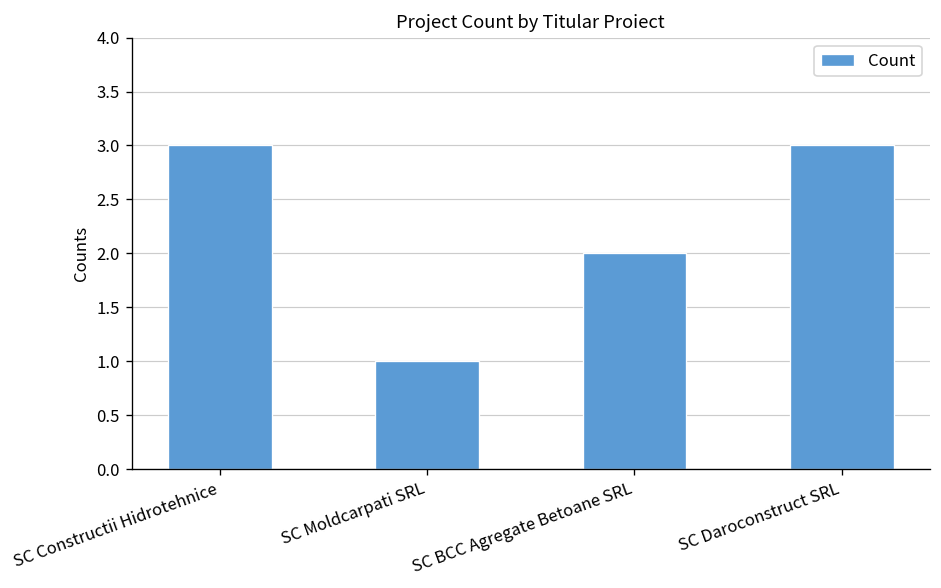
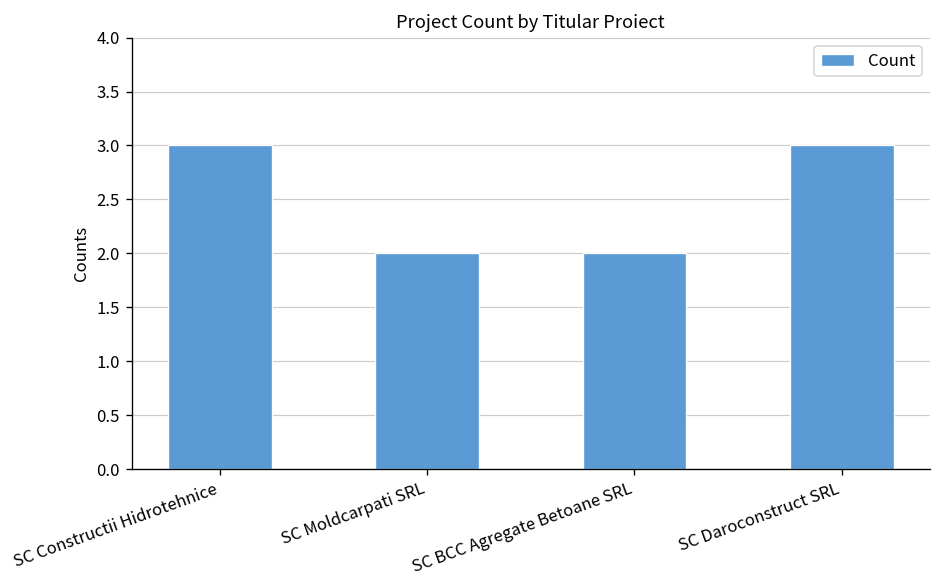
SC Moldcarpati SRL: 1 -> 2
